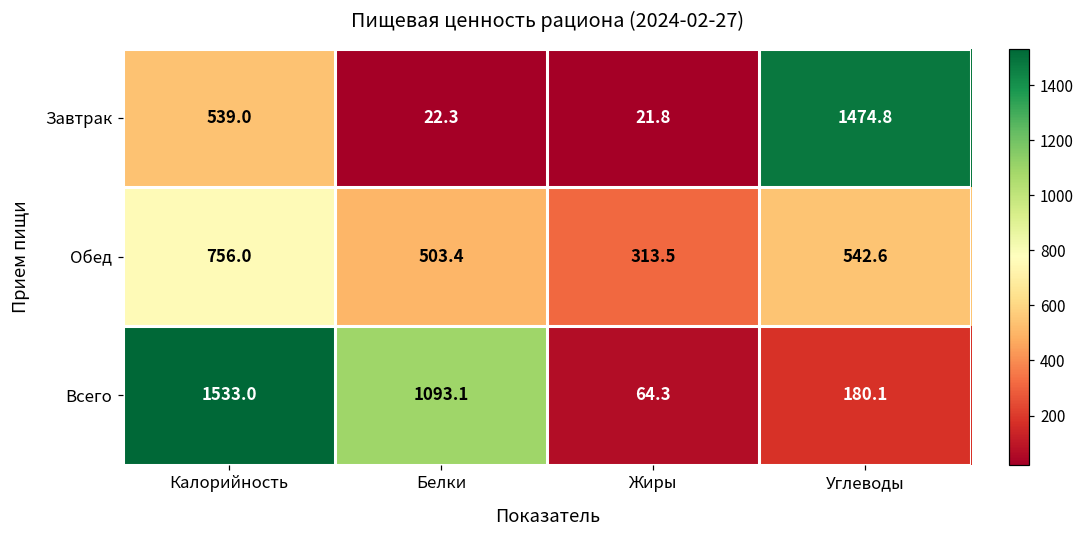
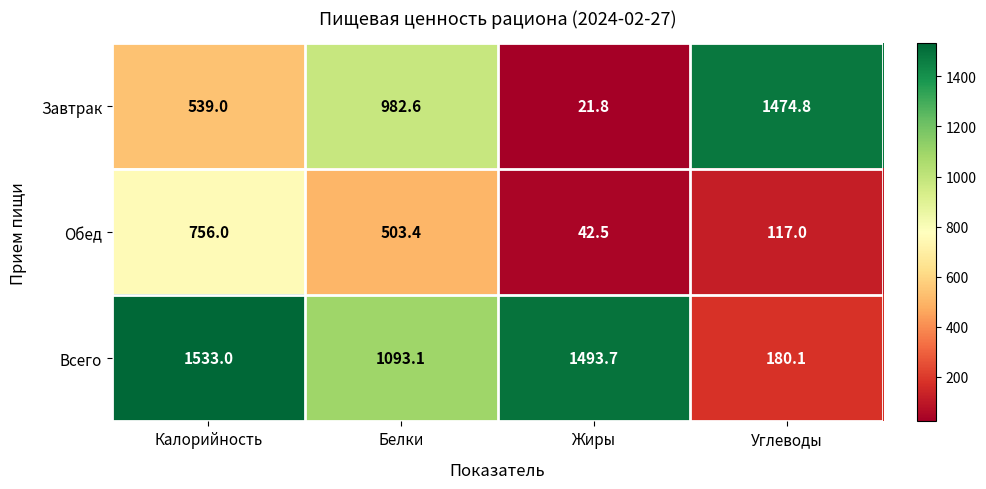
Завтрак, Белки: 22.3 -> 982.6
Обед, Жиры: 313.5 -> 42.5
Обед, Углеводы: 542.6 -> 117.0
Всего, Жиры: 64.3 -> 1493.7
